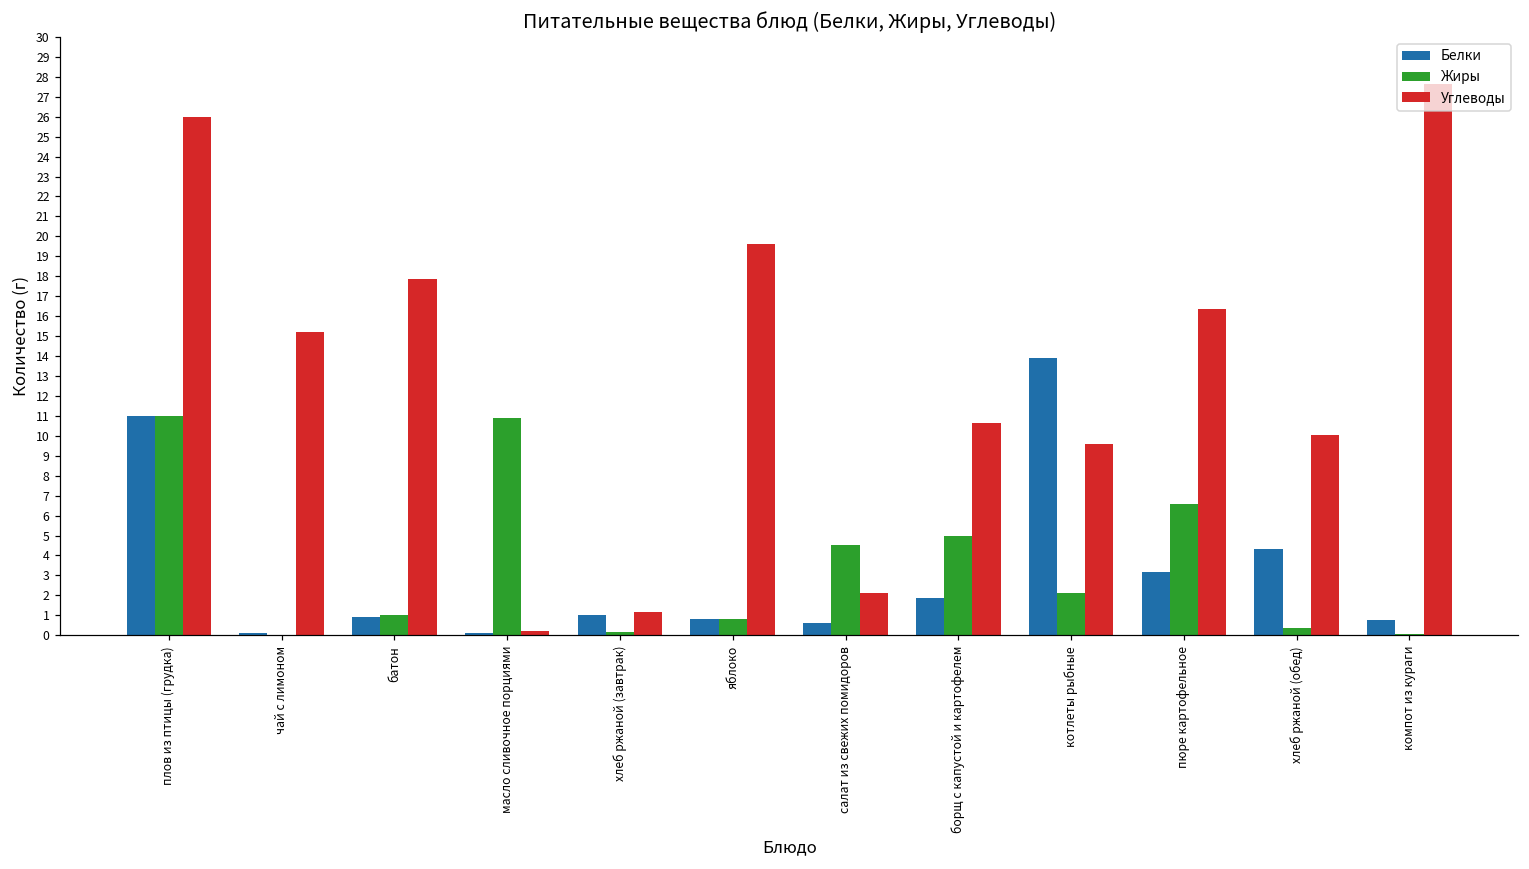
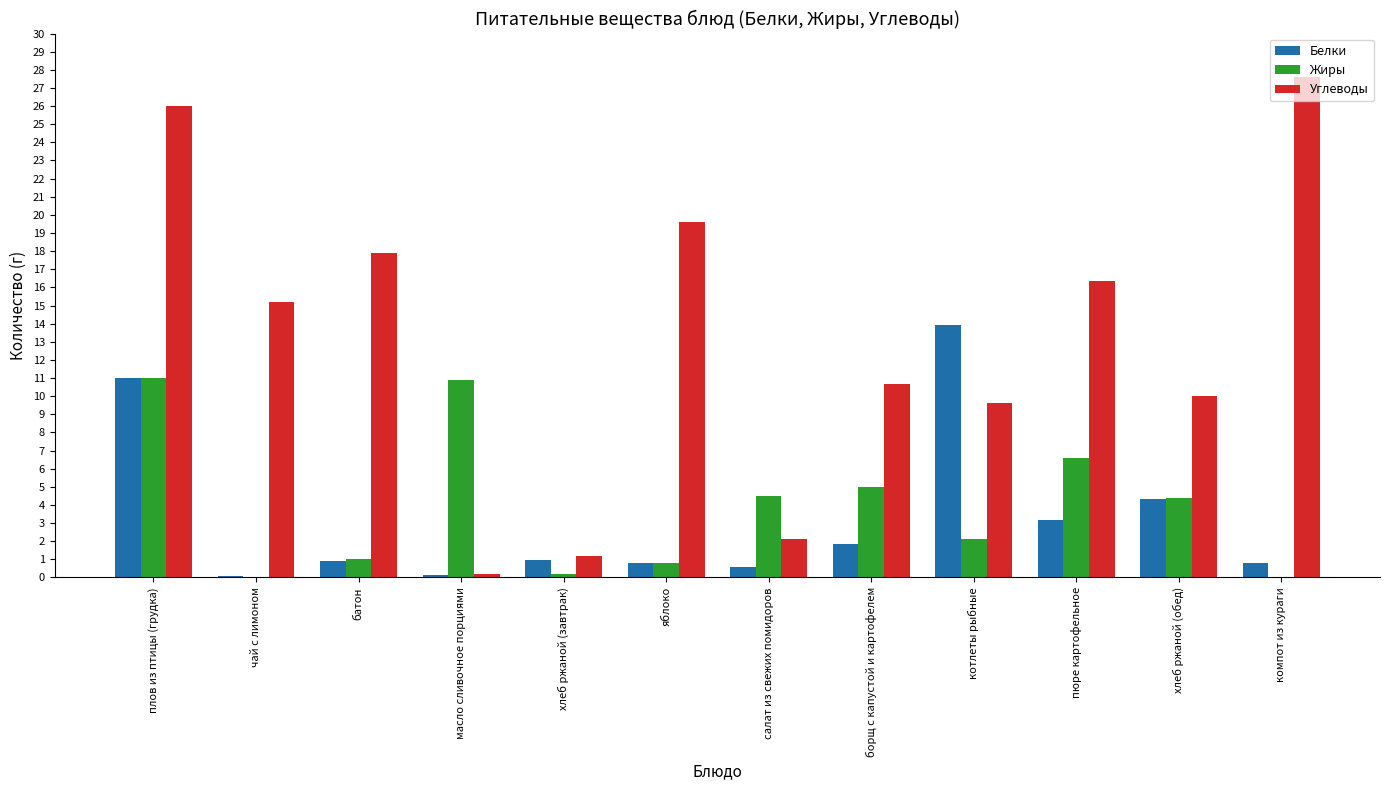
Жиры, хлеб ржаной (обед): 0.4 -> 4.4
